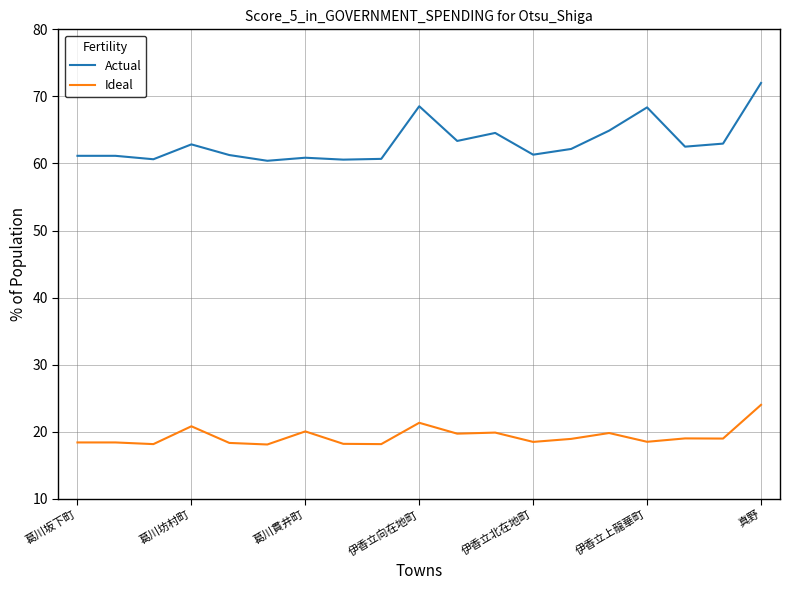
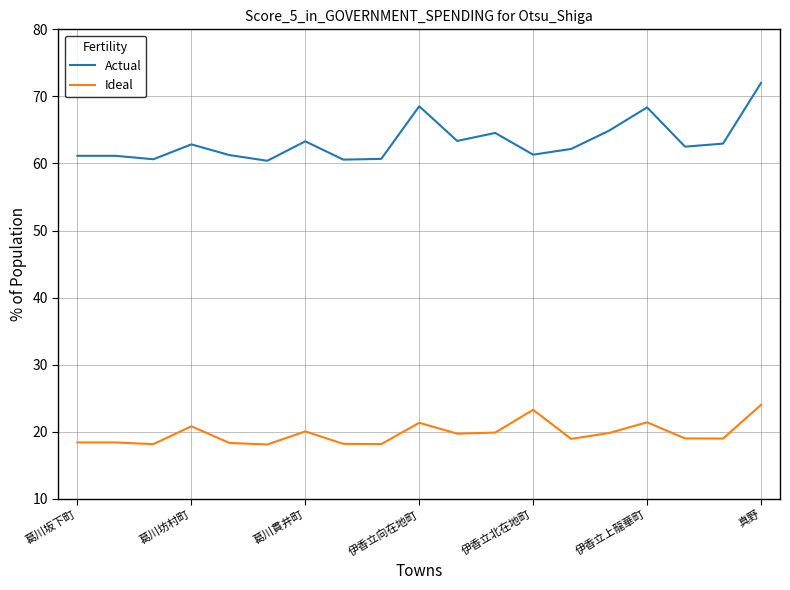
Actual, 葛川貫井町: 61 -> 63
Ideal, 伊香立北在地町: 18 -> 23
Ideal, 伊香立上龍華町: 18 -> 21
